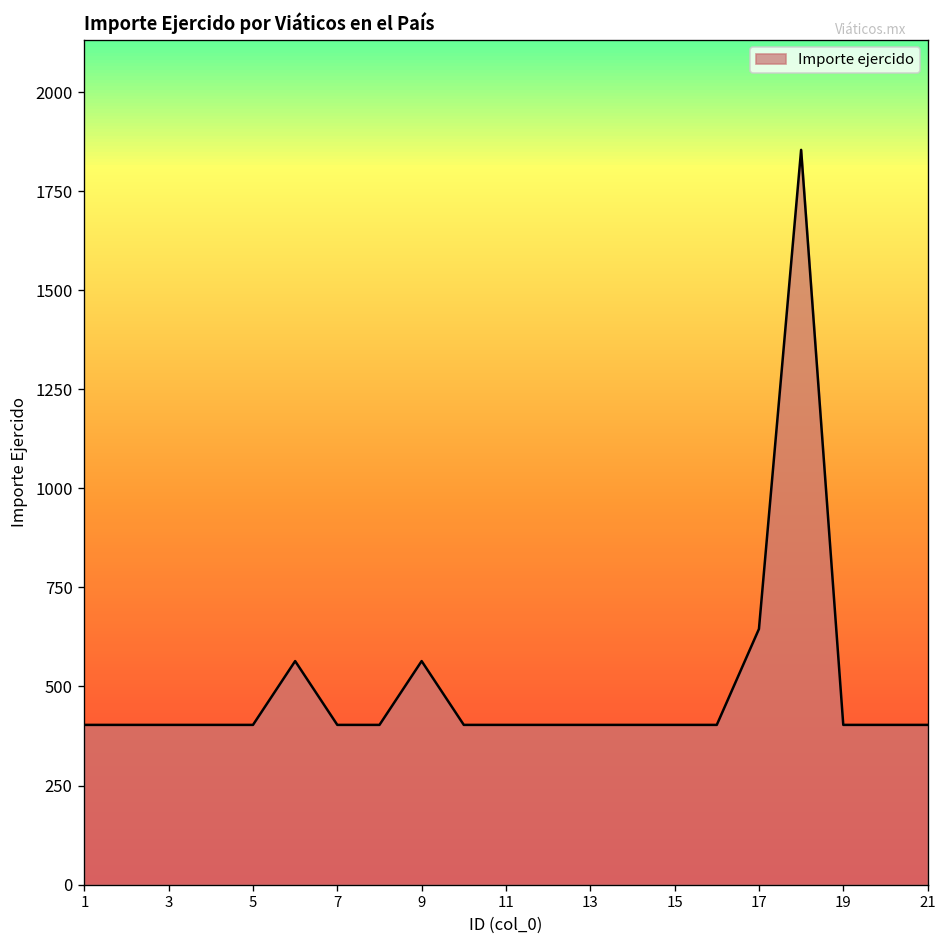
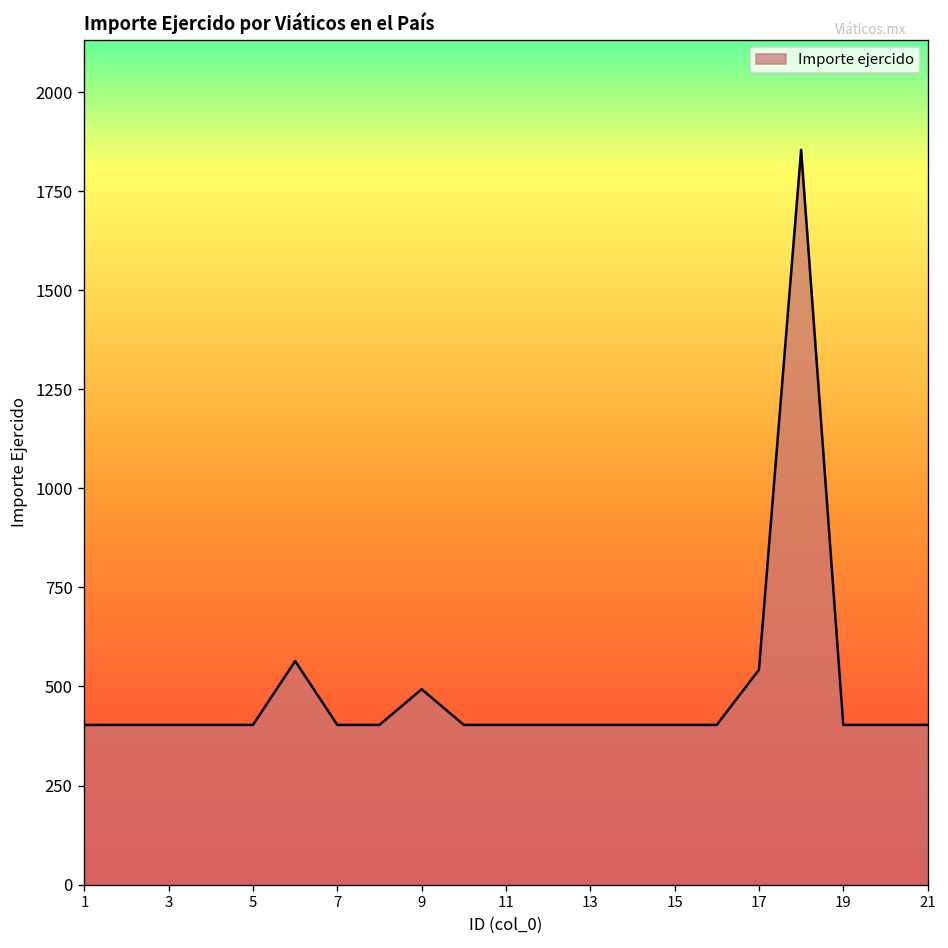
9: 560 -> 490
17: 650 -> 540
